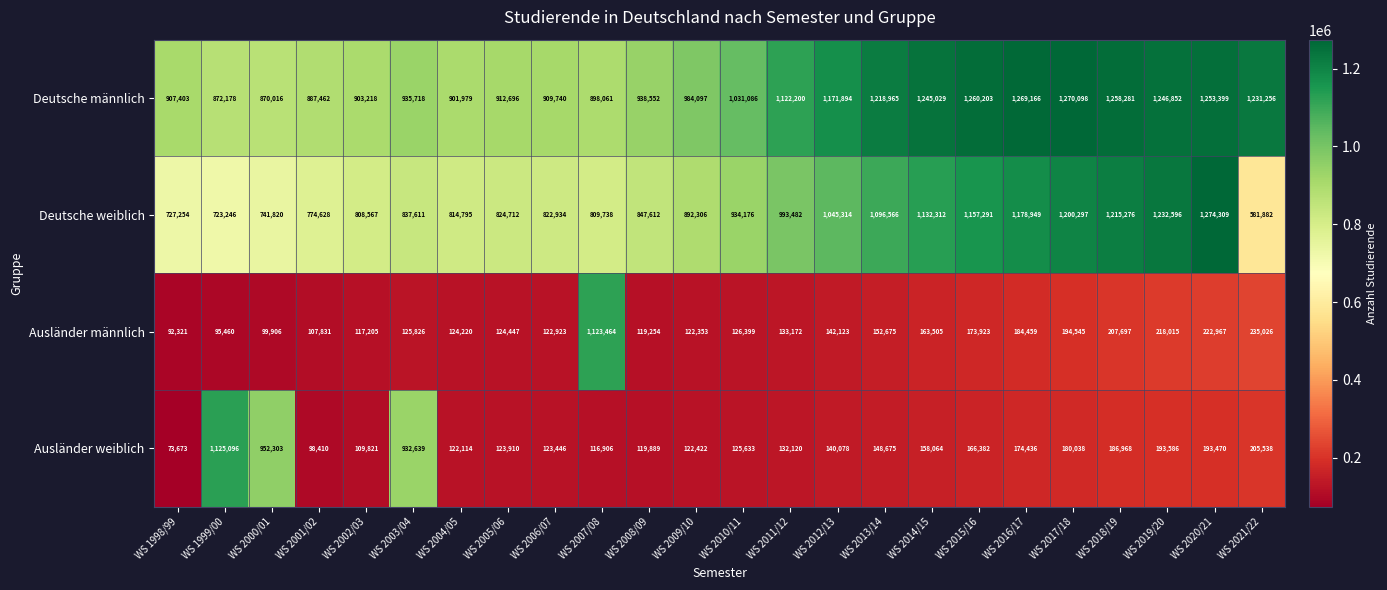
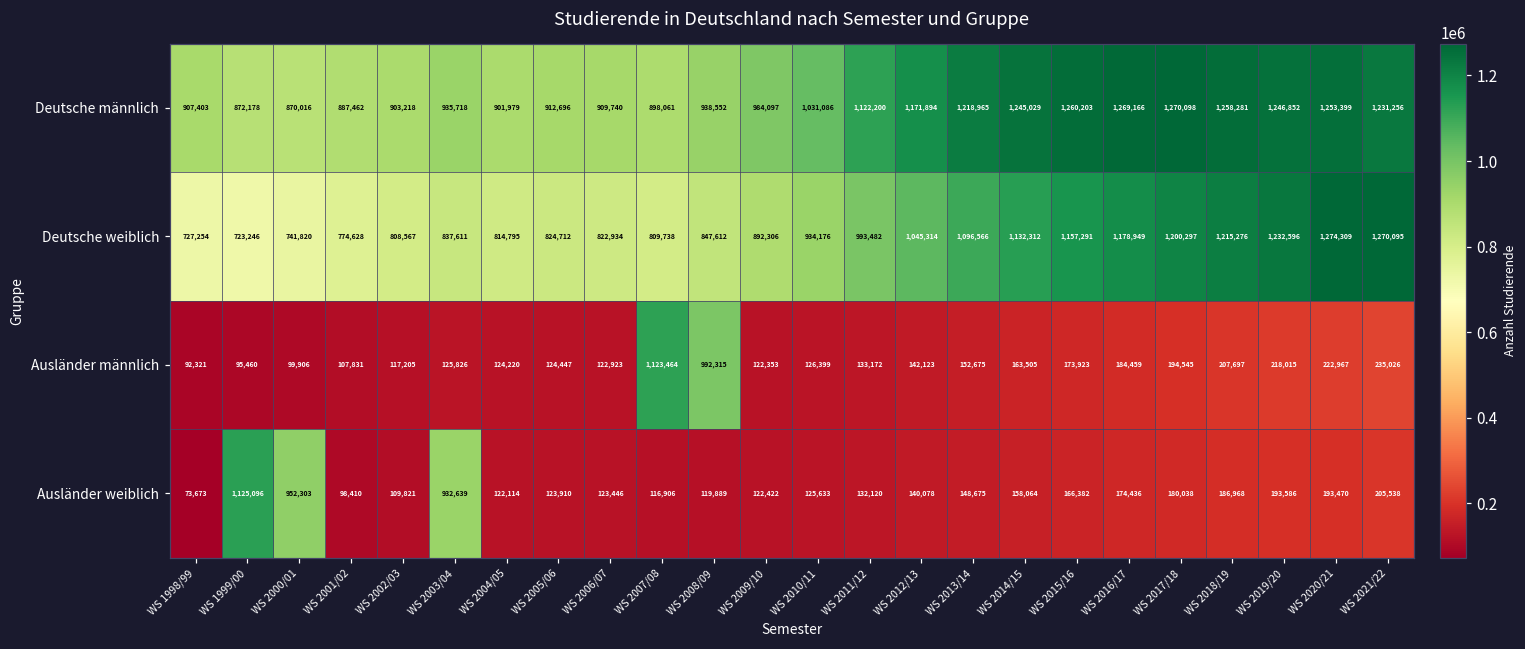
Deutsche weiblich, WS 2021/22: 581,882 -> 1,270,095
Ausländer männlich, WS 2008/09: 119,254 -> 992,315
